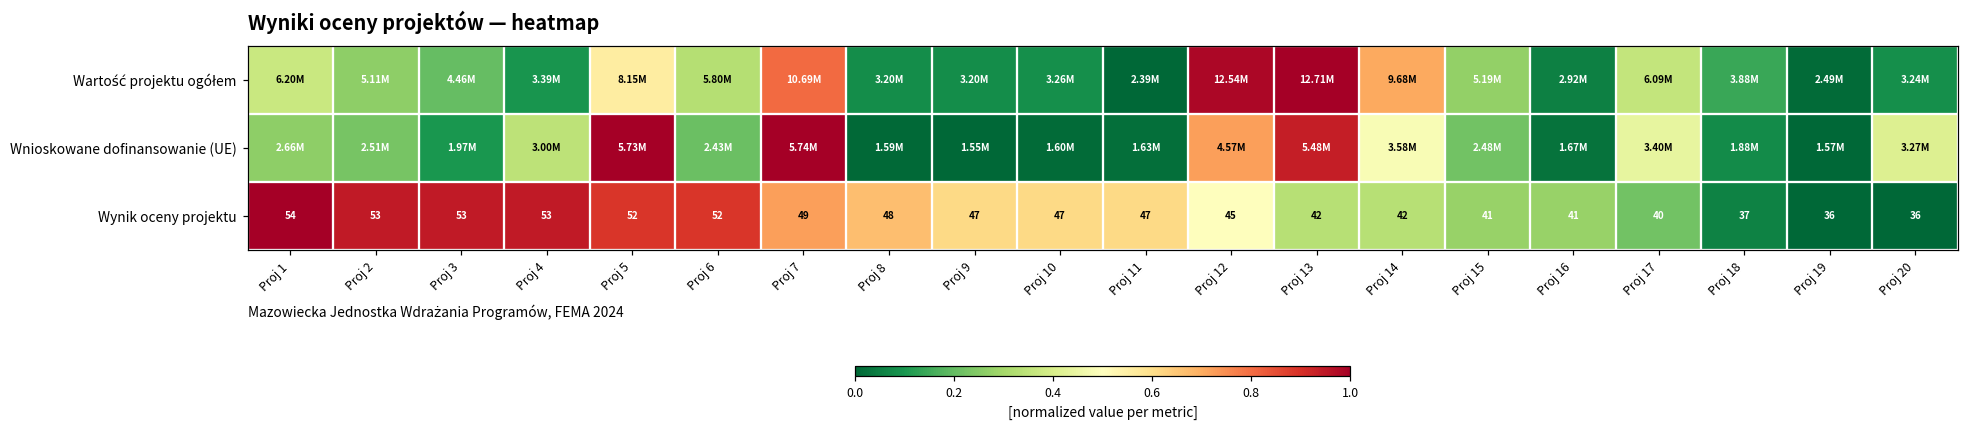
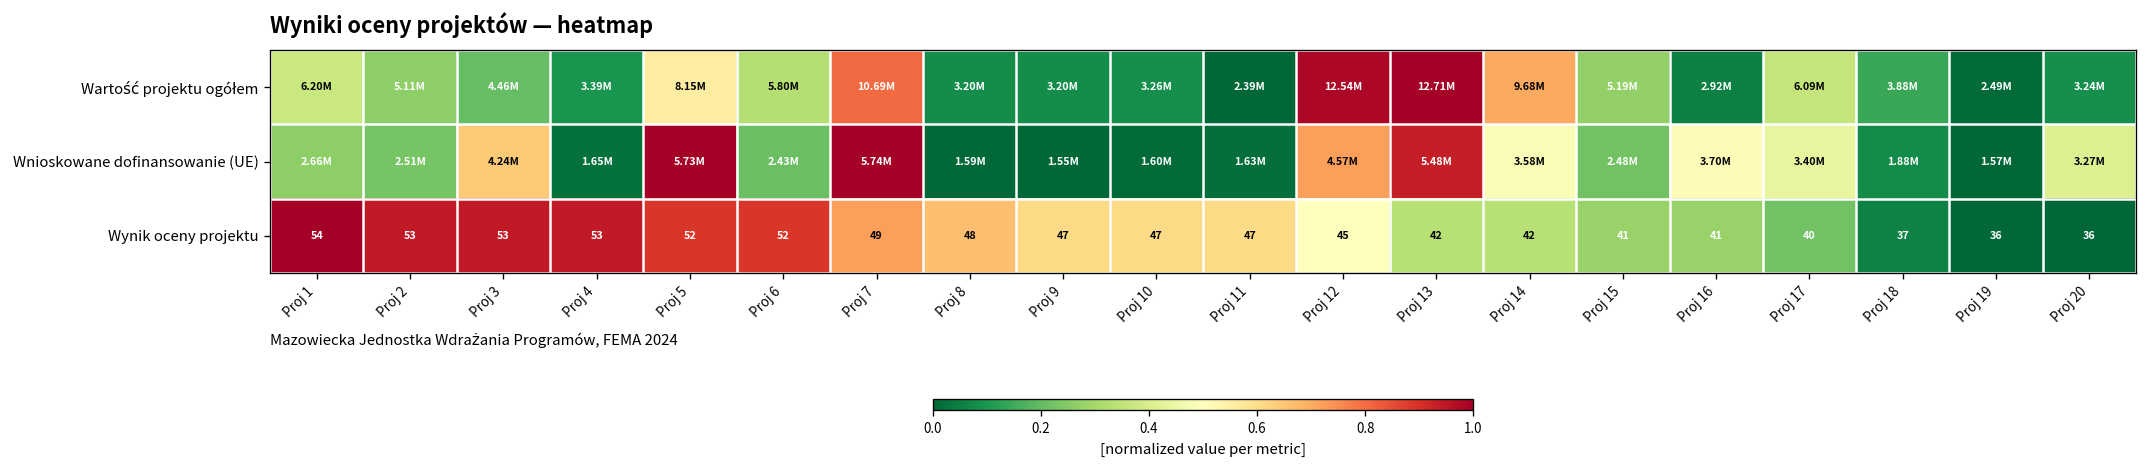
Wnioskowane dofinansowanie (UE), Proj 3: 1.97M -> 4.24M
Wnioskowane dofinansowanie (UE), Proj 4: 3.00M -> 1.65M
Wnioskowane dofinansowanie (UE), Proj 16: 1.67M -> 3.70M
